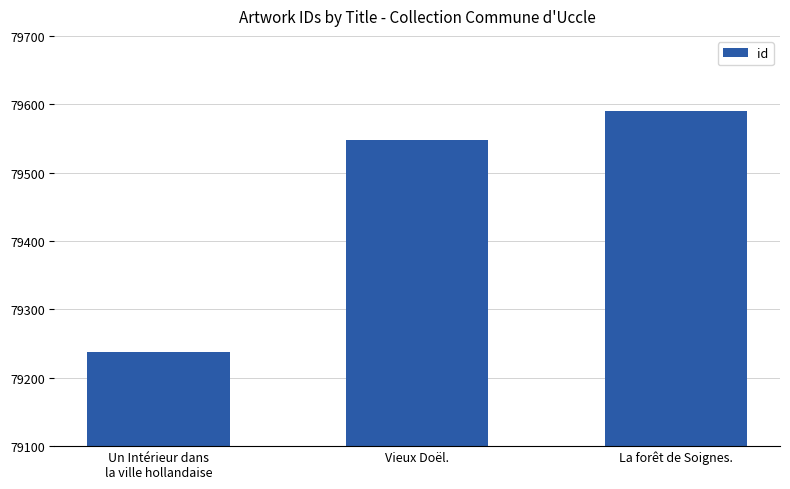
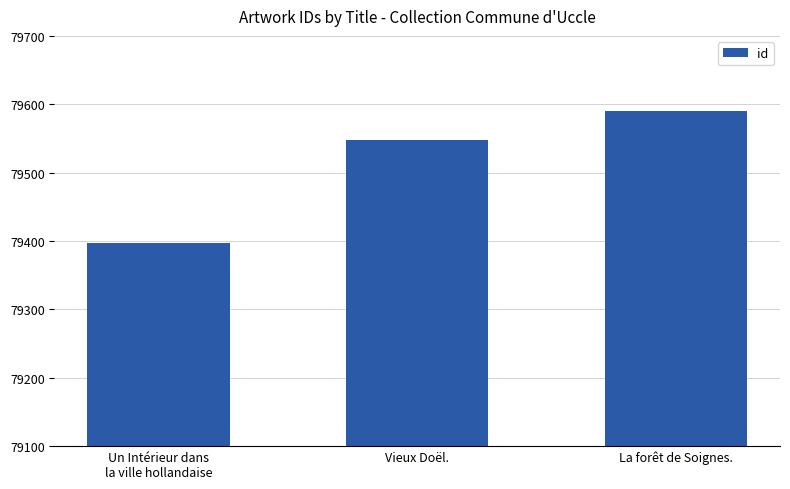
Un Intérieur dans la ville hollandaise: 79240 -> 79400
